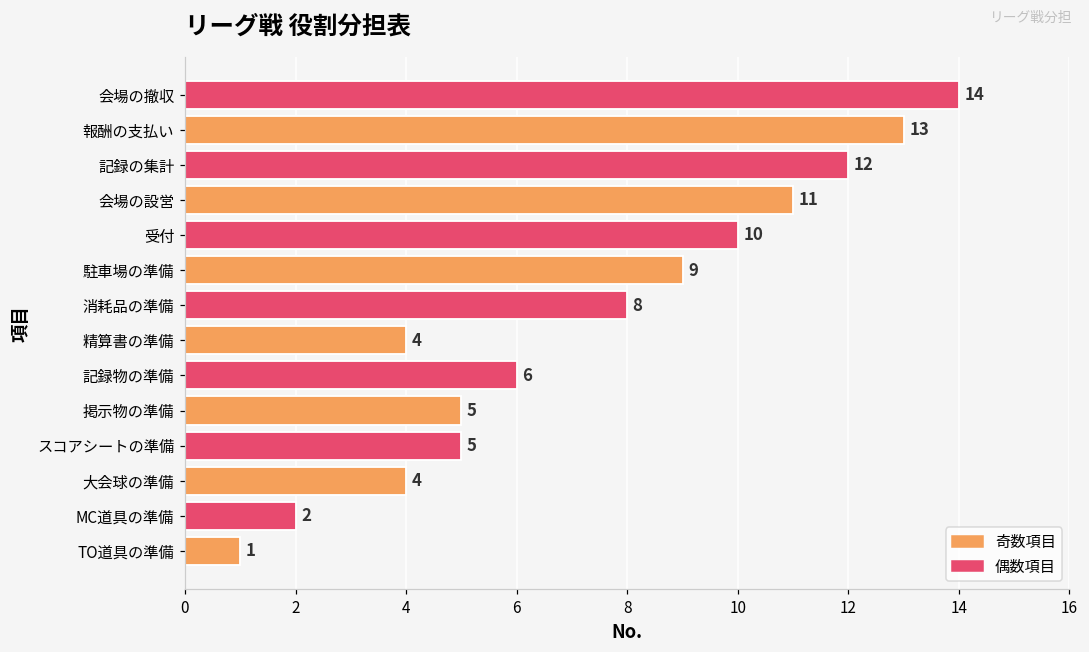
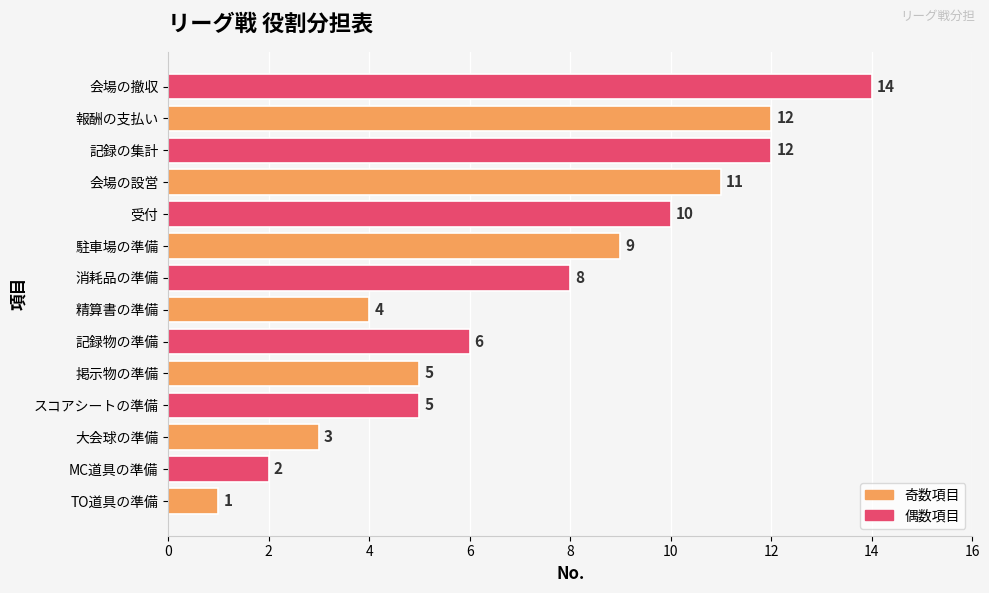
報酬の支払い: 13 -> 12
大会球の準備: 4 -> 3
